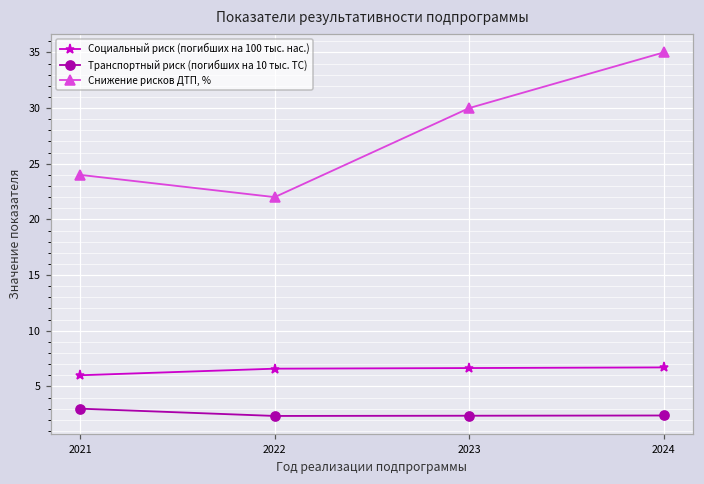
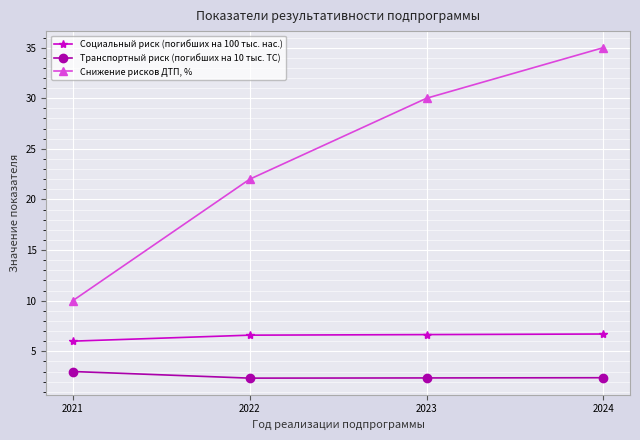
Снижение рисков ДТП, %, 2021: 24 -> 10
